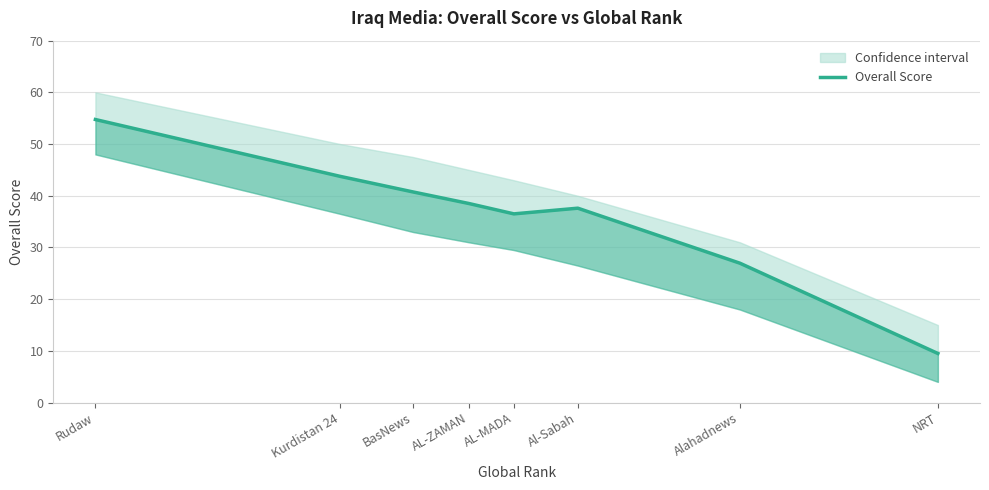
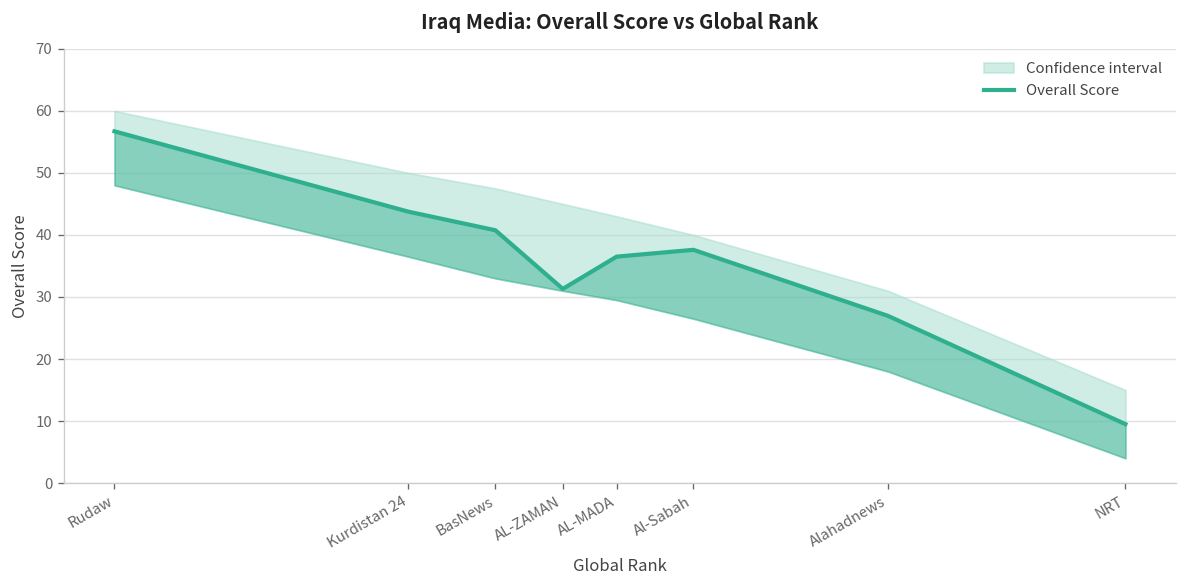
Overall Score, Rudaw: 55 -> 57
Overall Score, AL-ZAMAN: 39 -> 31
